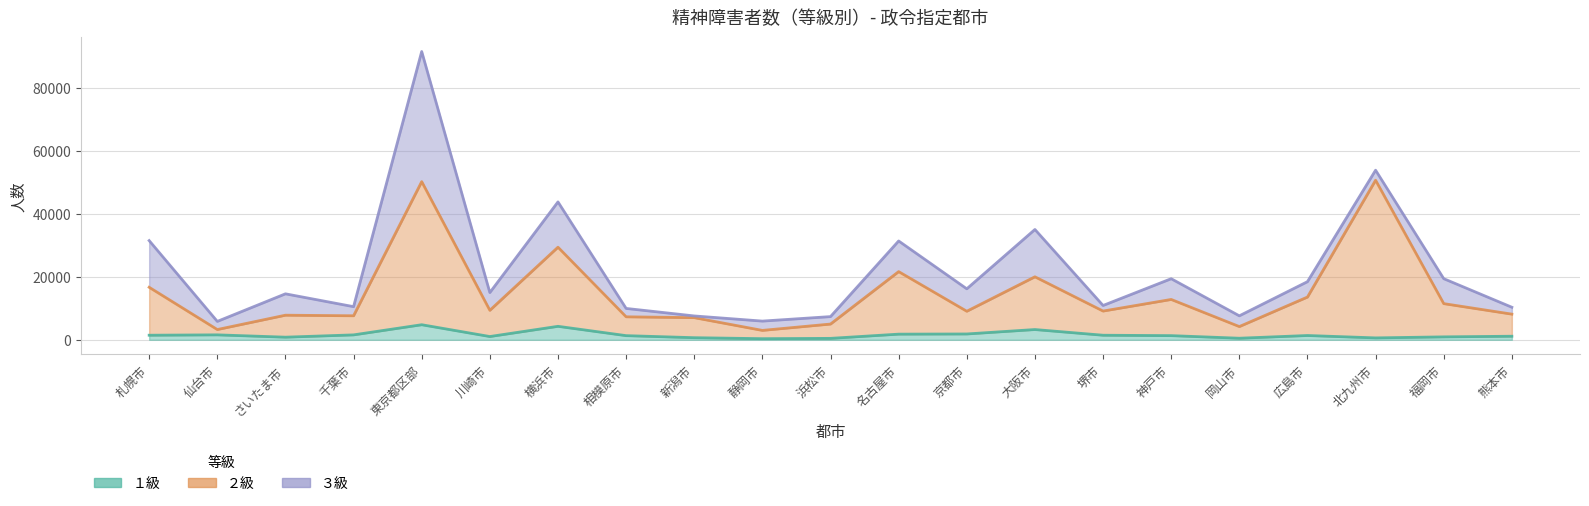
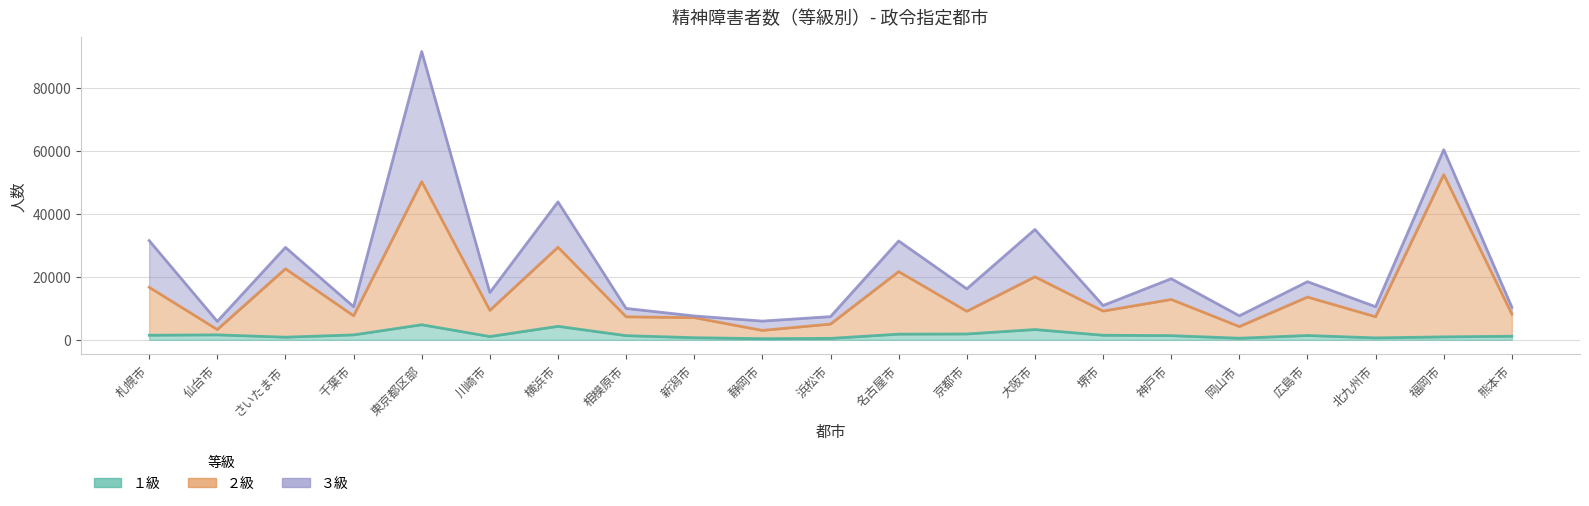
２級, さいたま市: 7000 -> 22000
２級, 北九州市: 50000 -> 7000
２級, 福岡市: 11000 -> 51000
